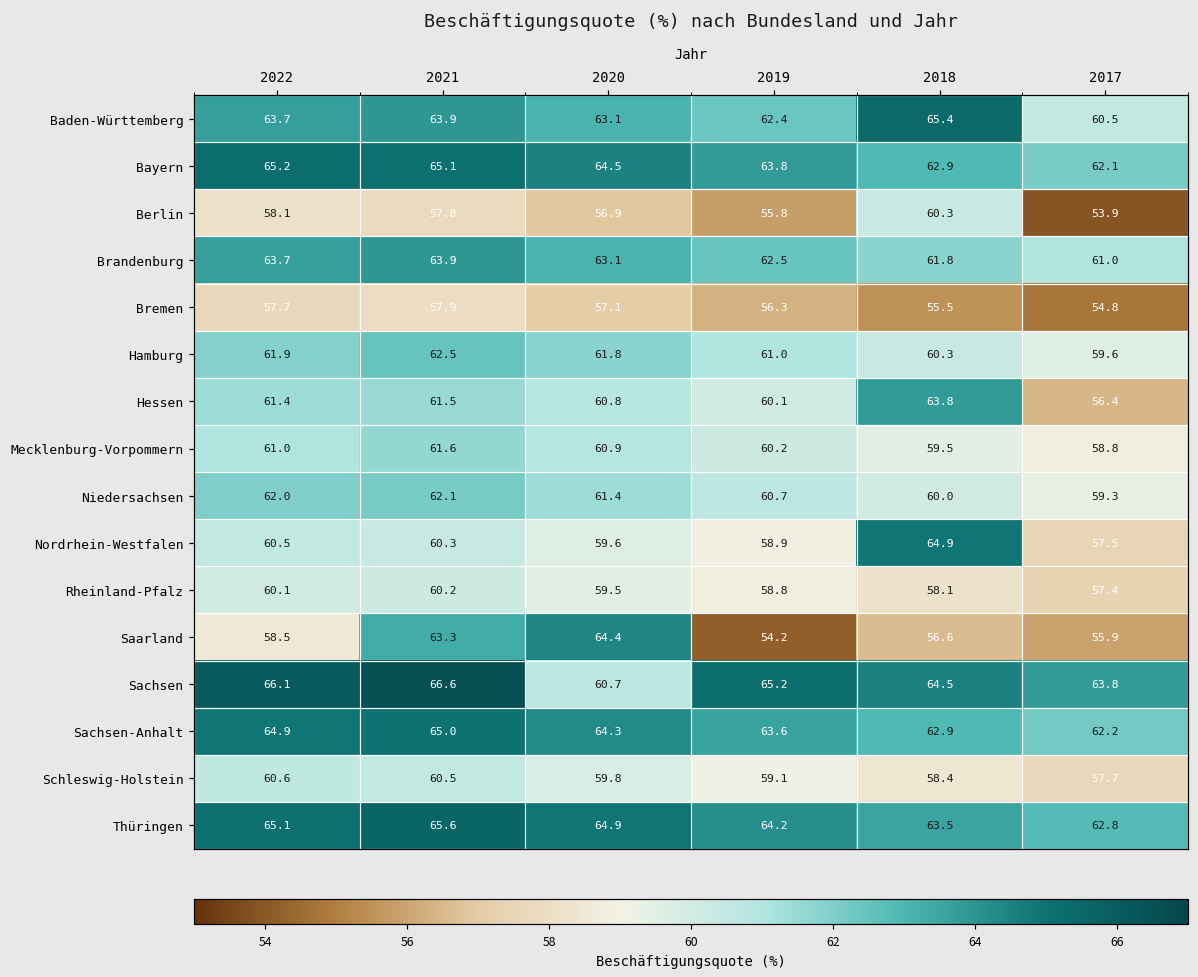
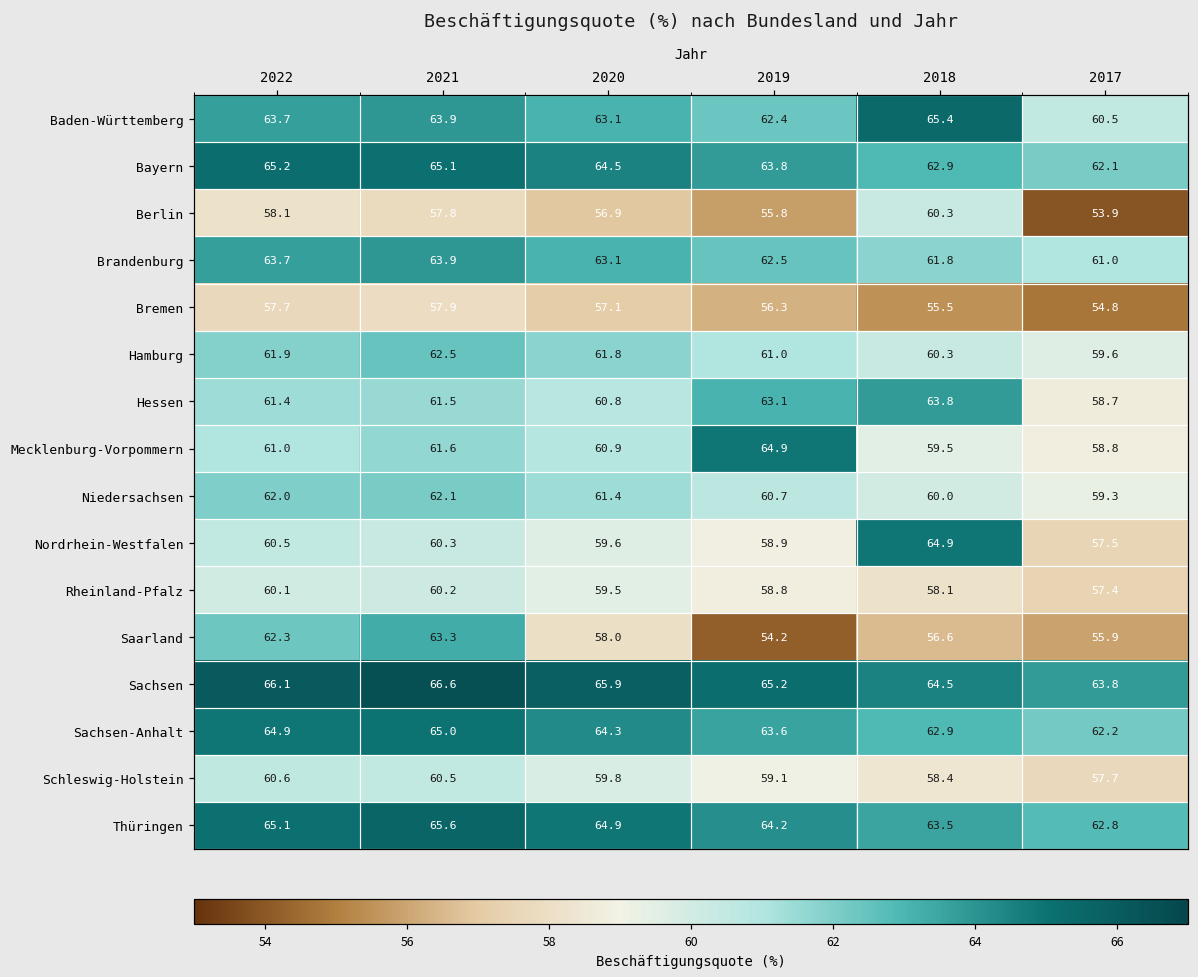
Hessen, 2019: 60.1 -> 63.1
Hessen, 2017: 56.4 -> 58.7
Mecklenburg-Vorpommern, 2019: 60.2 -> 64.9
Saarland, 2022: 58.5 -> 62.3
Saarland, 2020: 64.4 -> 58.0
Sachsen, 2020: 60.7 -> 65.9
